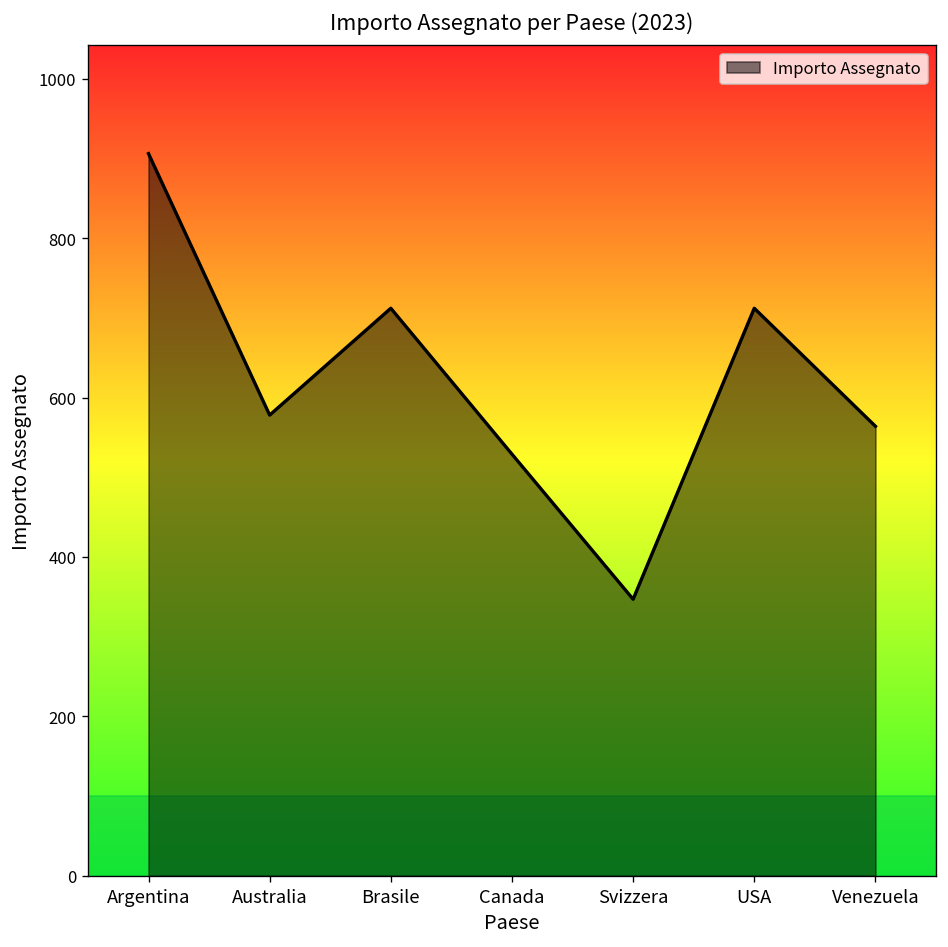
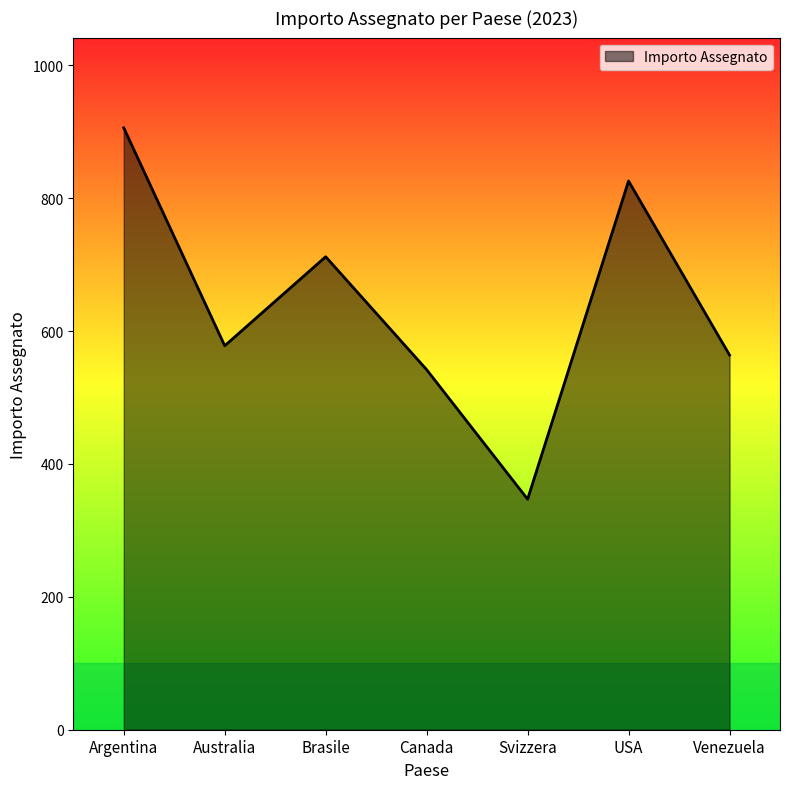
Canada: 530 -> 540
USA: 710 -> 830
